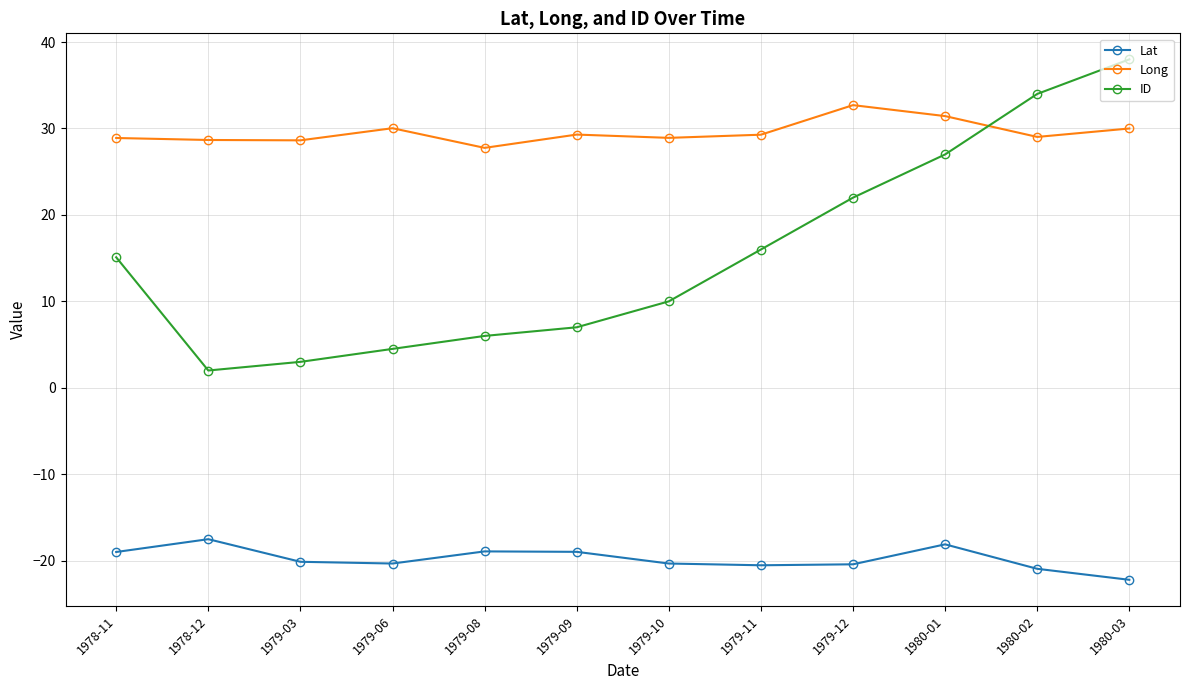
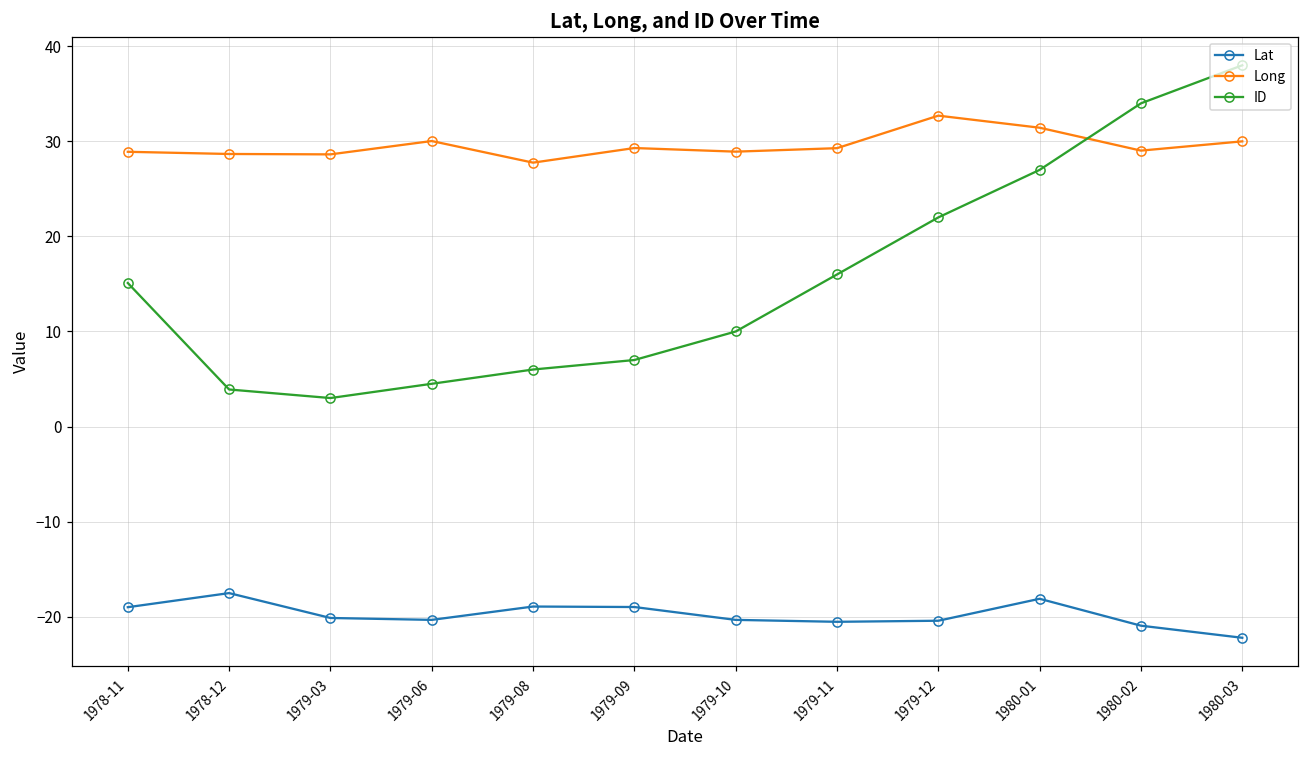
ID, 1978-12: 2 -> 4
